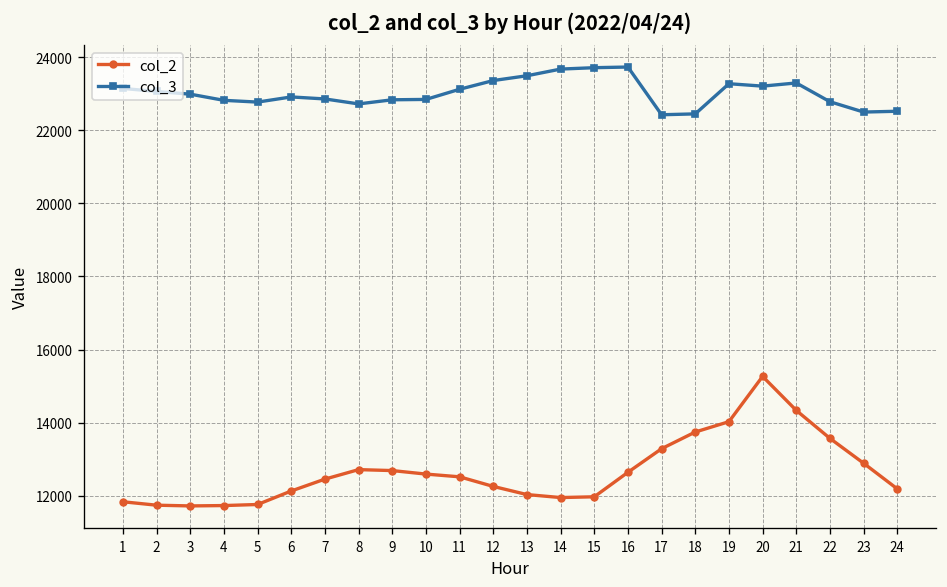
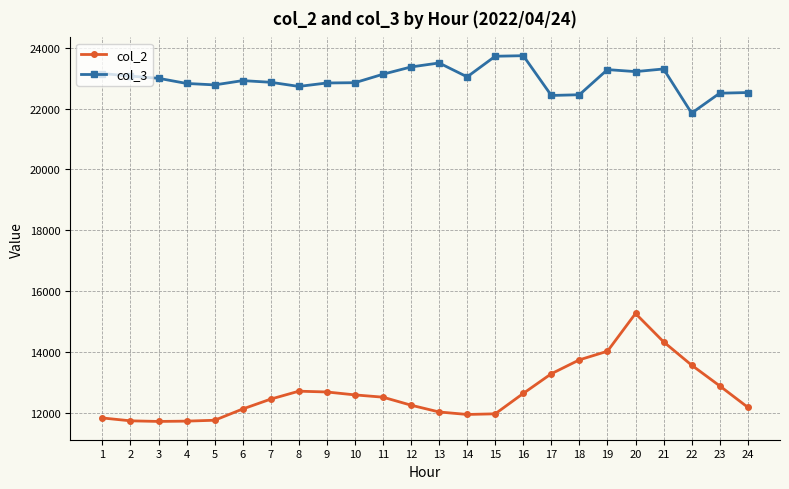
col_3, 14: 23700 -> 23000
col_3, 22: 22800 -> 21800
